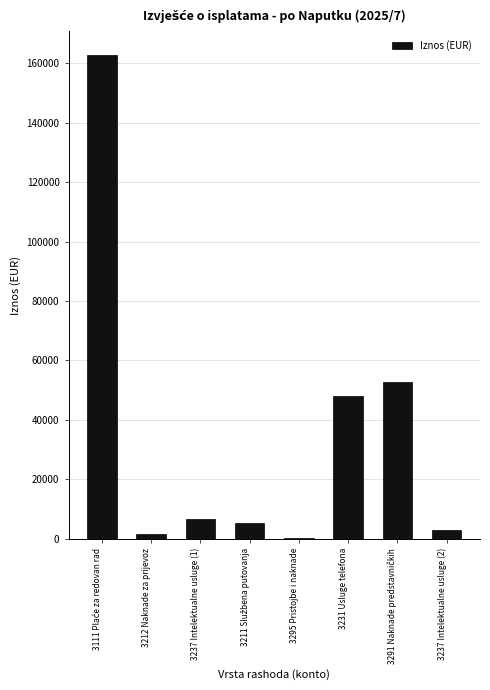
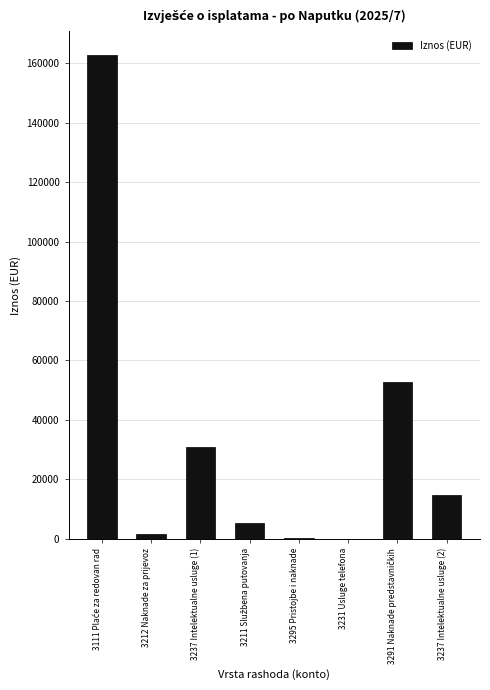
3237 Intelektualne usluge (1): 7000 -> 31000
3231 Usluge telefona: 48000 -> 0
3237 Intelektualne usluge (2): 3000 -> 15000
